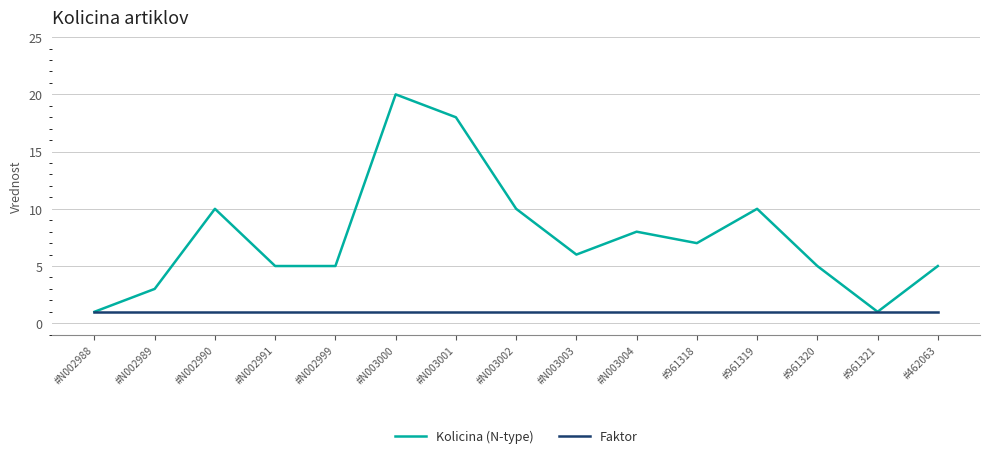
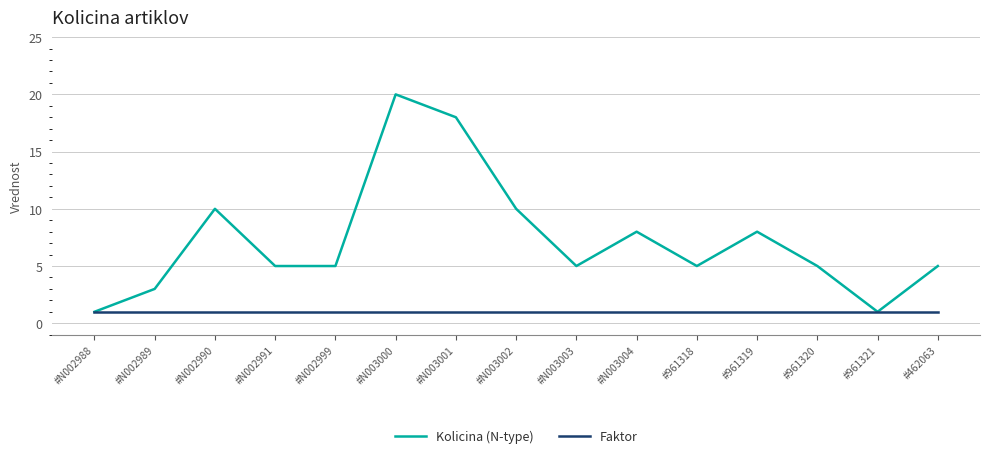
Kolicina (N-type), #N003003: 6 -> 5
Kolicina (N-type), #961318: 7 -> 5
Kolicina (N-type), #961319: 10 -> 8
